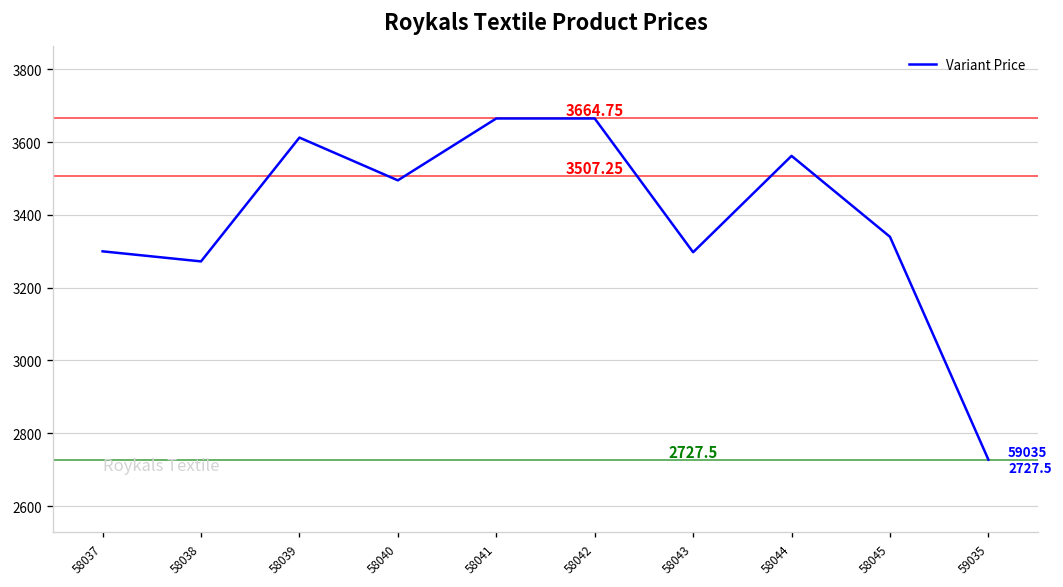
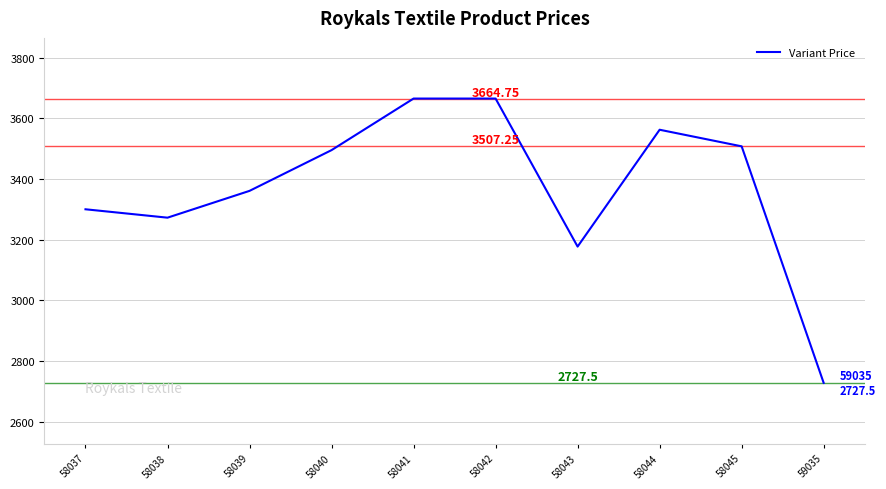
58039: 3610 -> 3360
58043: 3300 -> 3180
58045: 3340 -> 3510
